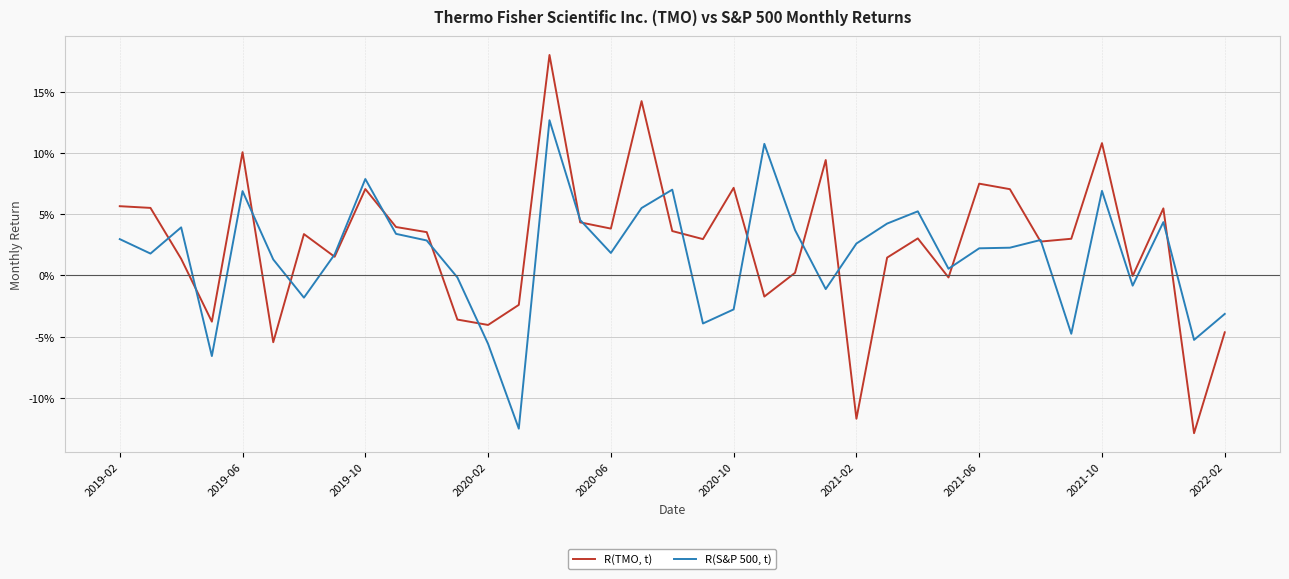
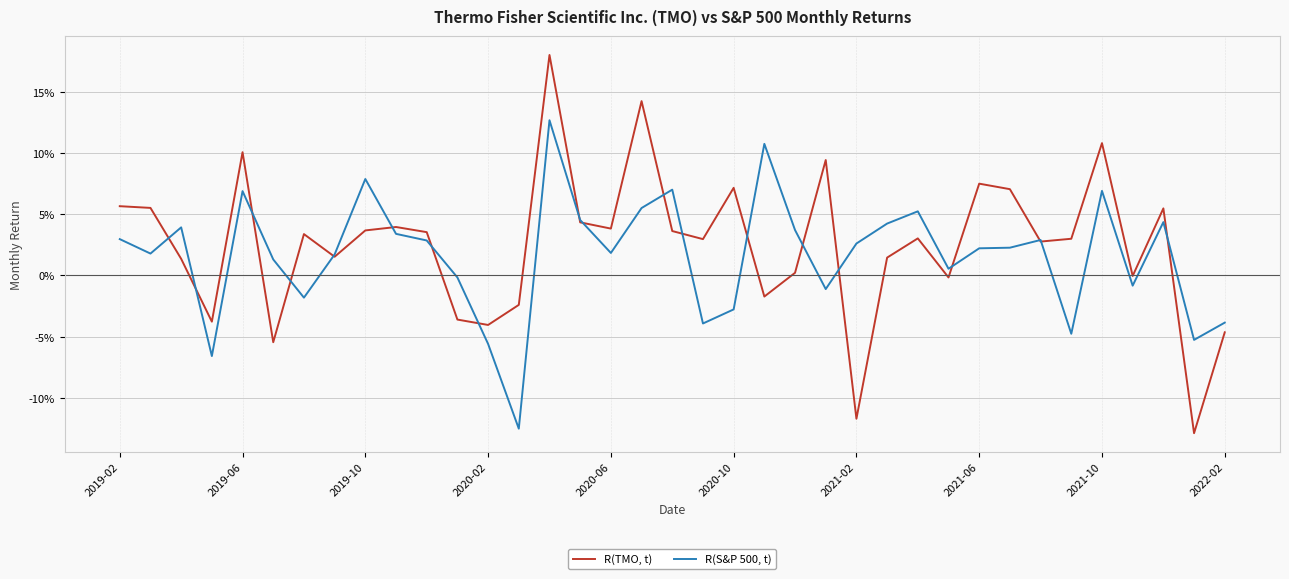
R(TMO, t), 2019-10: 7.1% -> 3.7%
R(S&P 500, t), 2022-02: -3.1% -> -3.9%
